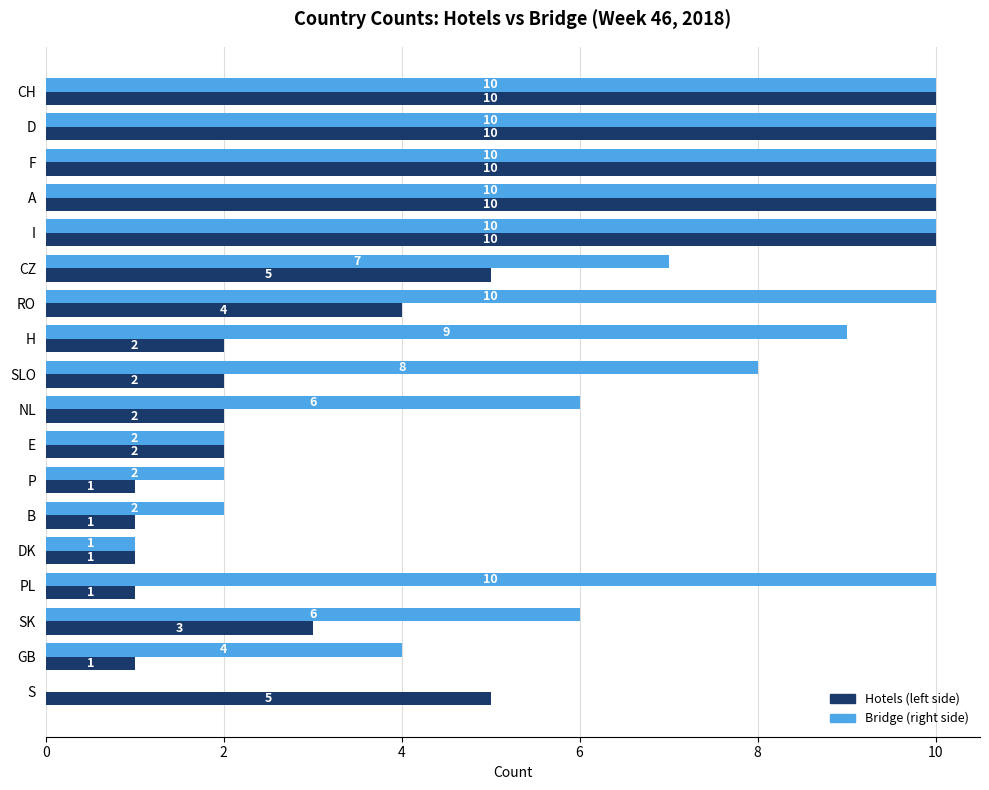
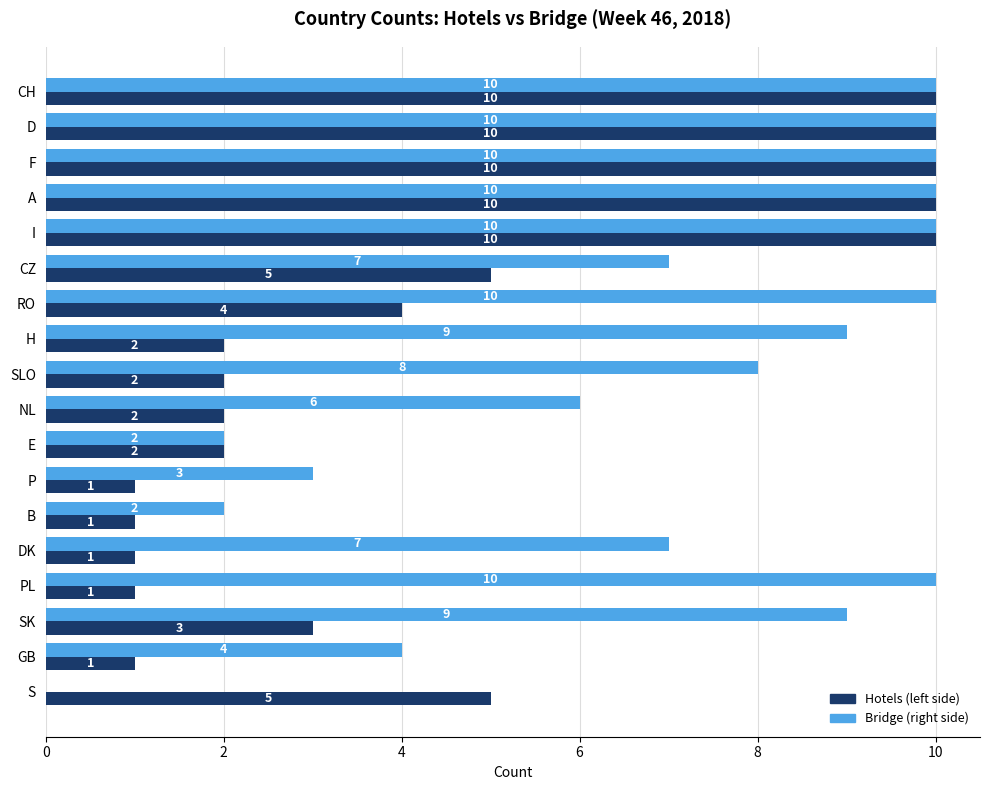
Bridge (right side), P: 2 -> 3
Bridge (right side), DK: 1 -> 7
Bridge (right side), SK: 6 -> 9
